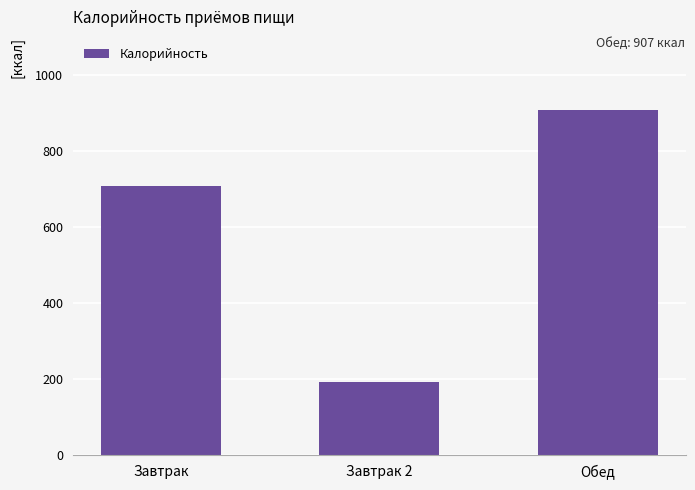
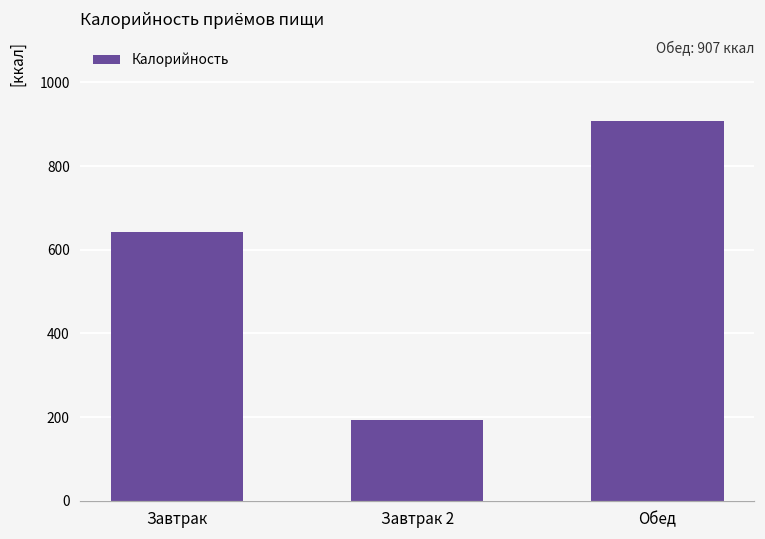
Завтрак: 710 -> 640
